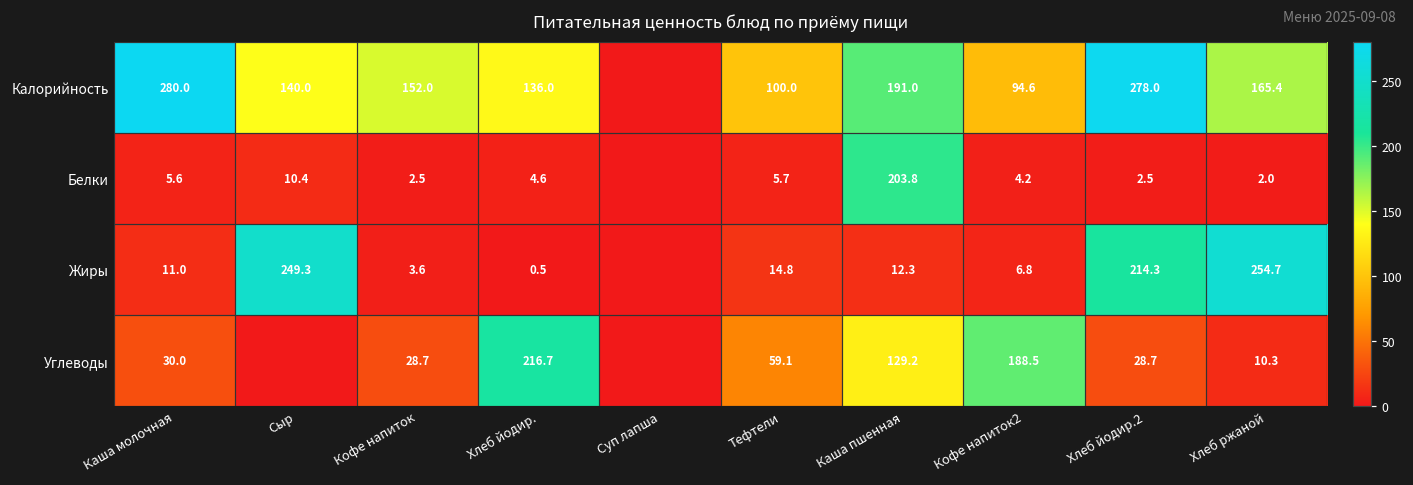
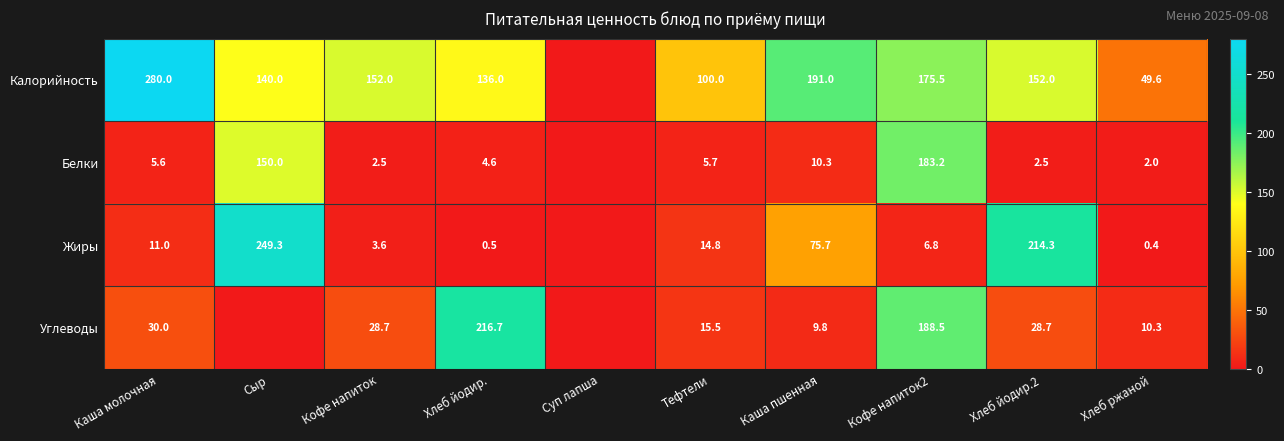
Калорийность, Кофе напиток2: 94.6 -> 175.5
Калорийность, Хлеб йодир.2: 278.0 -> 152.0
Калорийность, Хлеб ржаной: 165.4 -> 49.6
Белки, Сыр: 10.4 -> 150.0
Белки, Каша пшенная: 203.8 -> 10.3
Белки, Кофе напиток2: 4.2 -> 183.2
Жиры, Каша пшенная: 12.3 -> 75.7
Жиры, Хлеб ржаной: 254.7 -> 0.4
Углеводы, Тефтели: 59.1 -> 15.5
Углеводы, Каша пшенная: 129.2 -> 9.8
